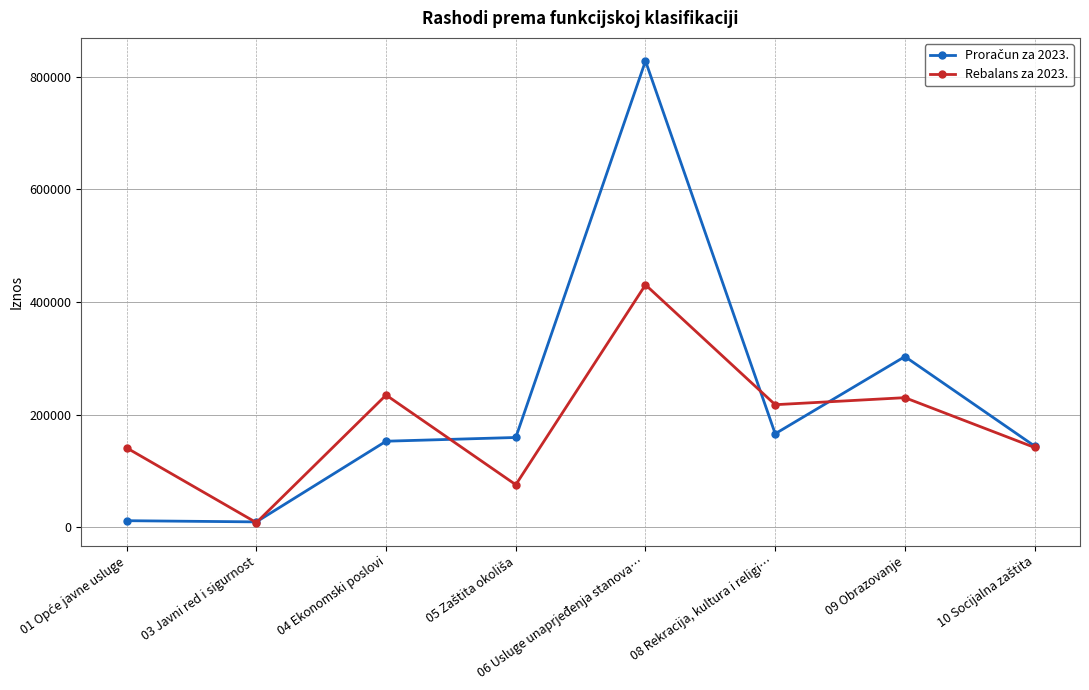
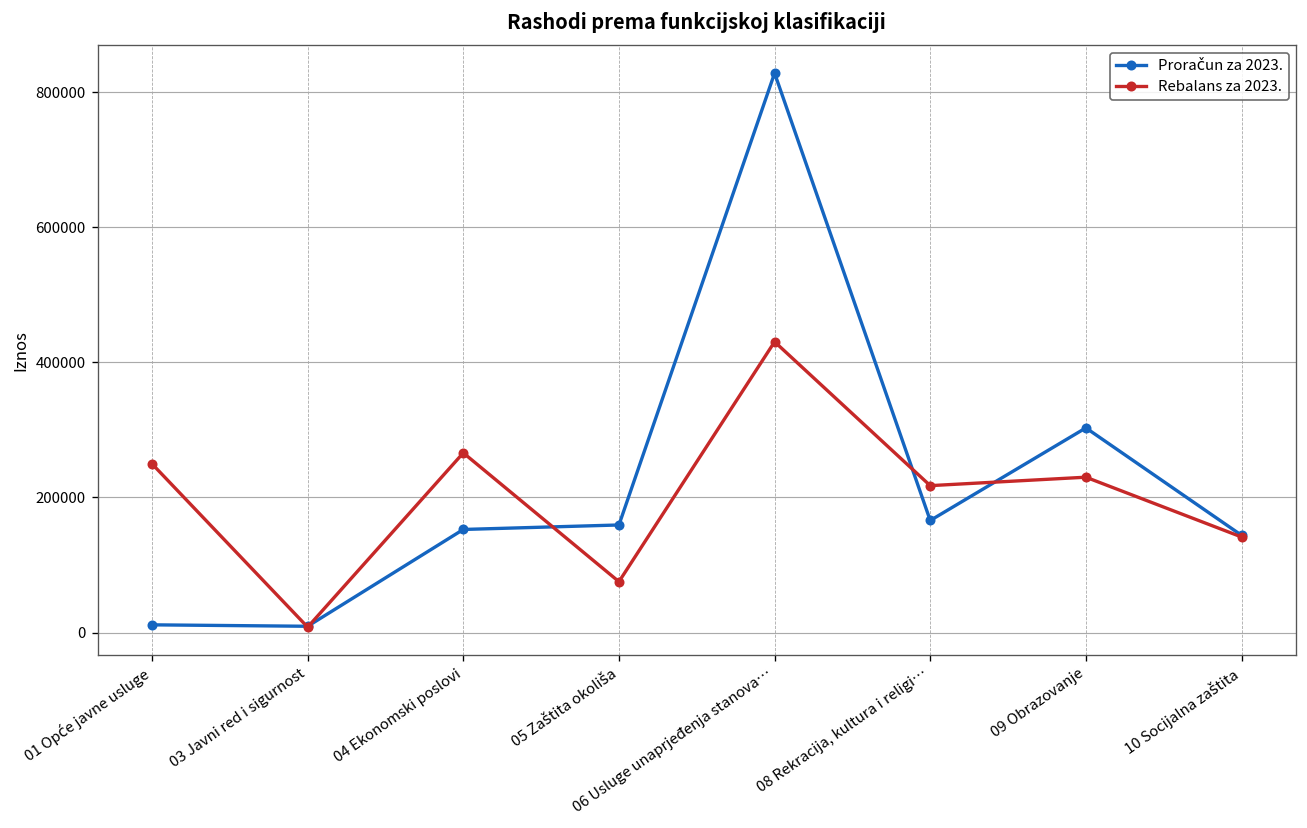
Rebalans za 2023., 01 Opće javne usluge: 140000 -> 250000
Rebalans za 2023., 04 Ekonomski poslovi: 230000 -> 270000
